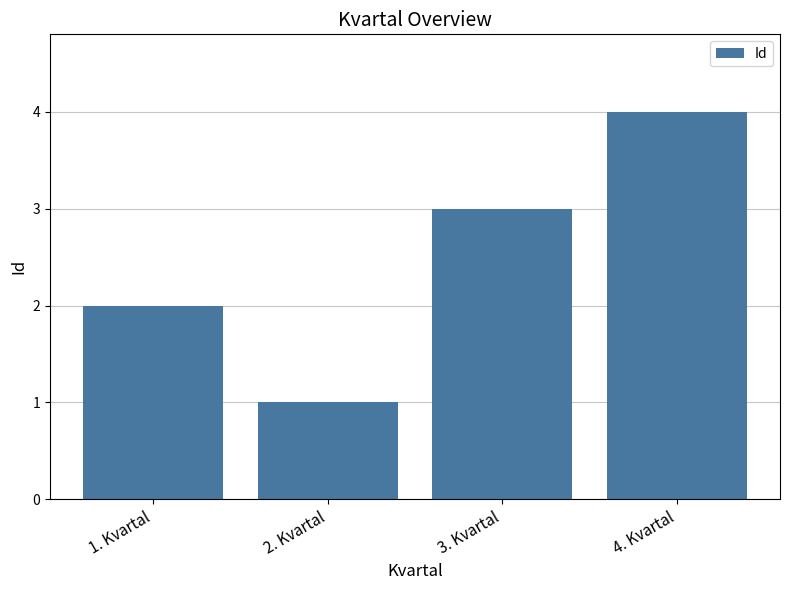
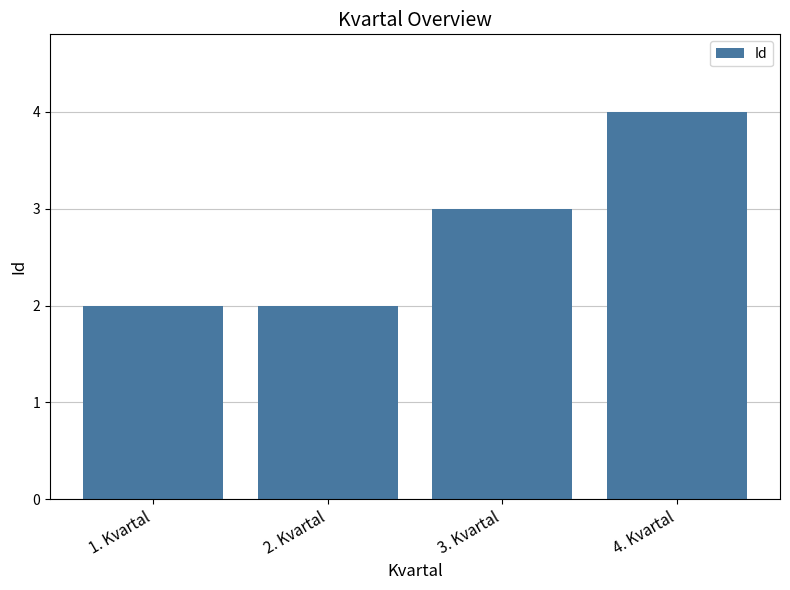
2. Kvartal: 1 -> 2
